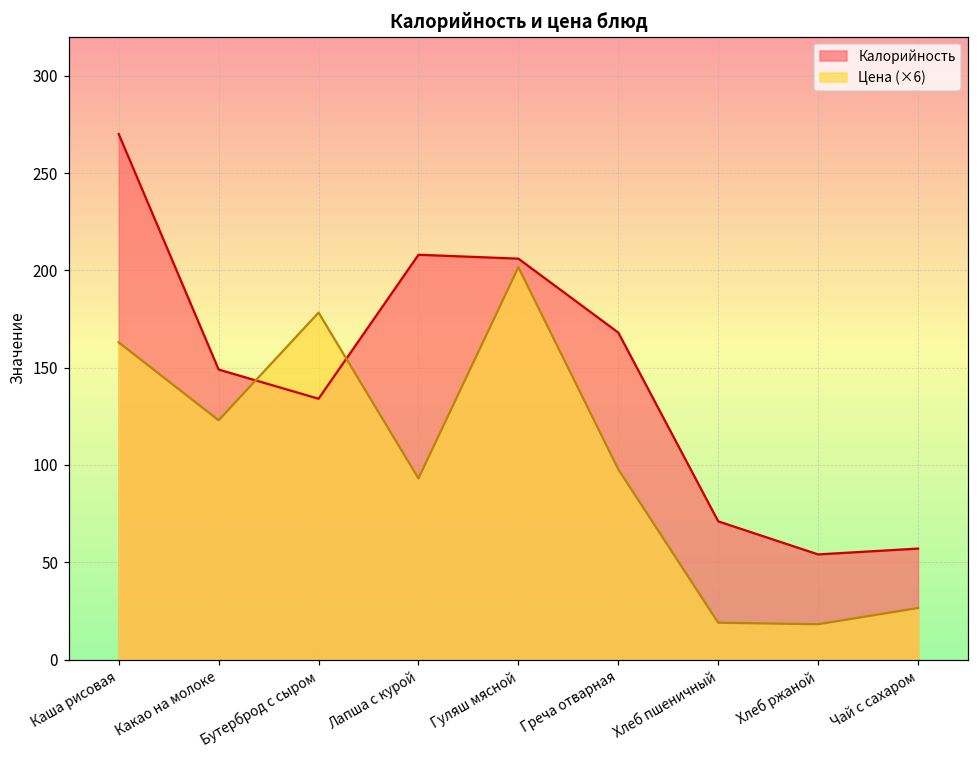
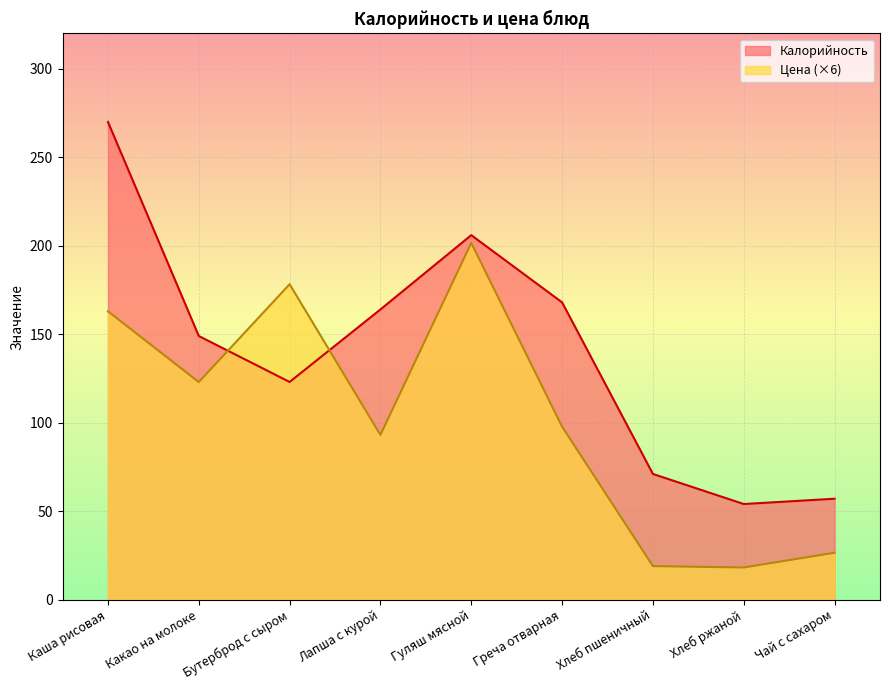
Калорийность, Бутерброд с сыром: 134 -> 123
Калорийность, Лапша с курой: 208 -> 164
